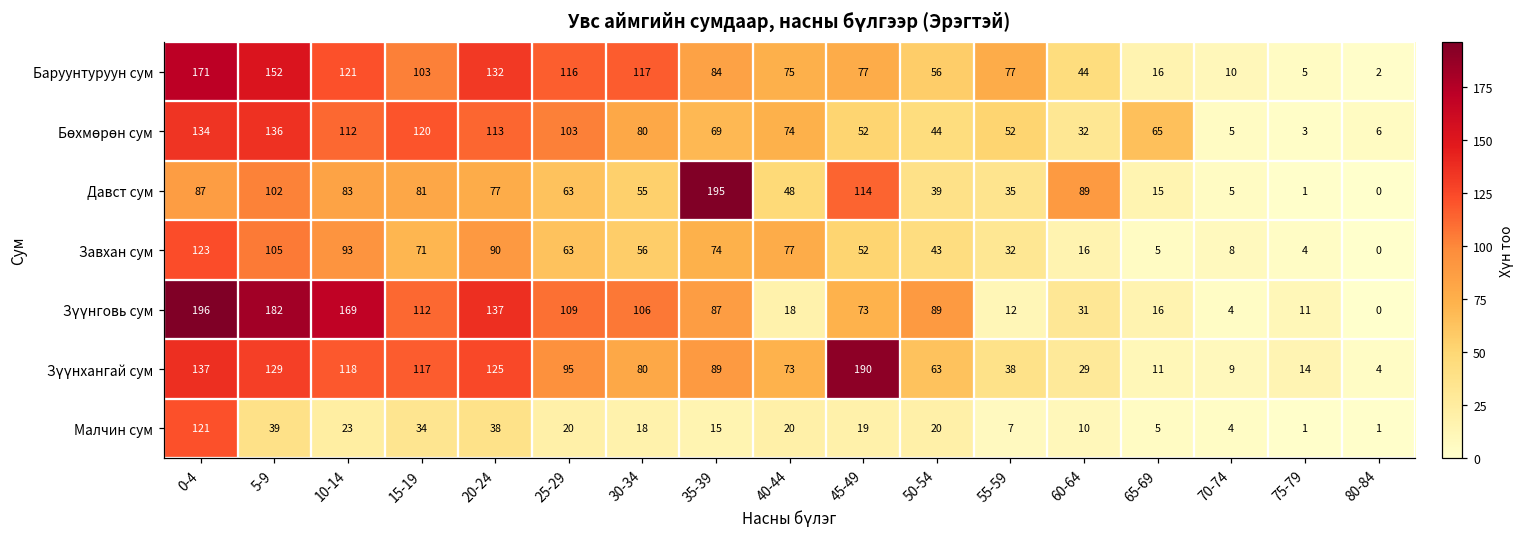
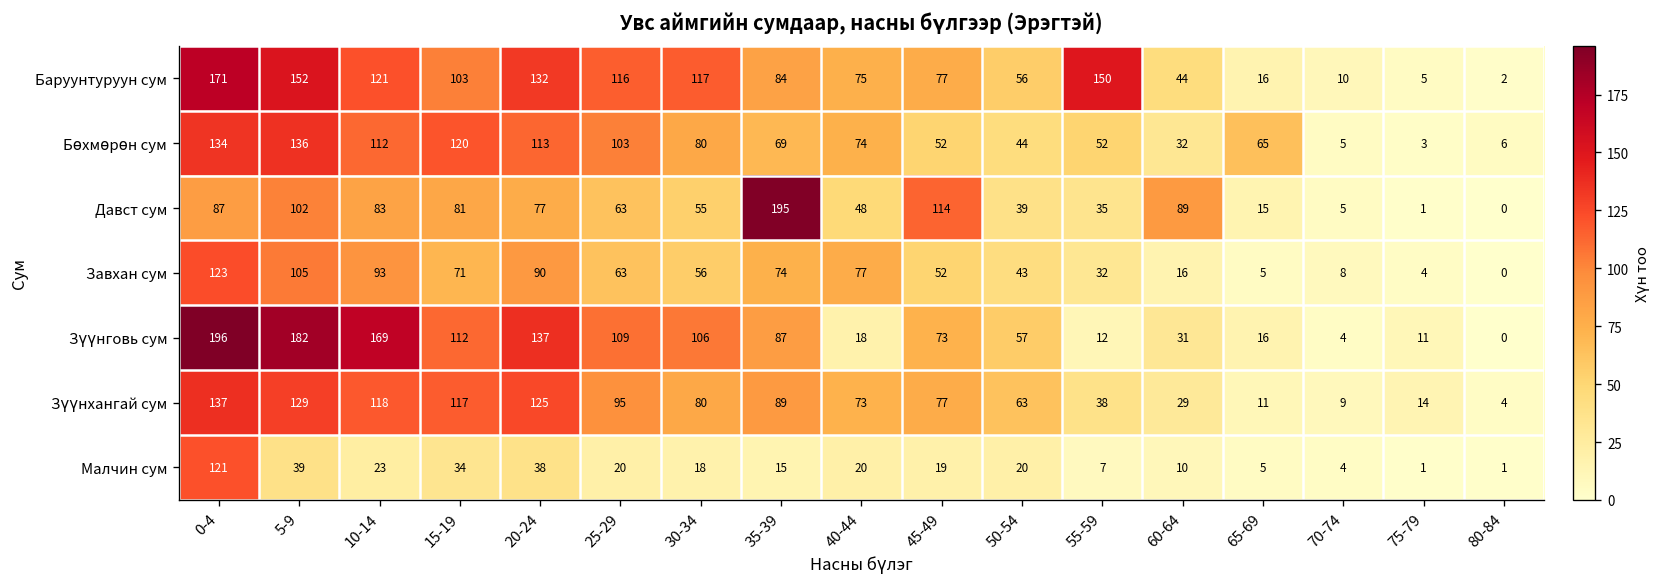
Баруунтуруун сум, 55-59: 77 -> 150
Зүүнговь сум, 50-54: 89 -> 57
Зүүнхангай сум, 45-49: 190 -> 77
